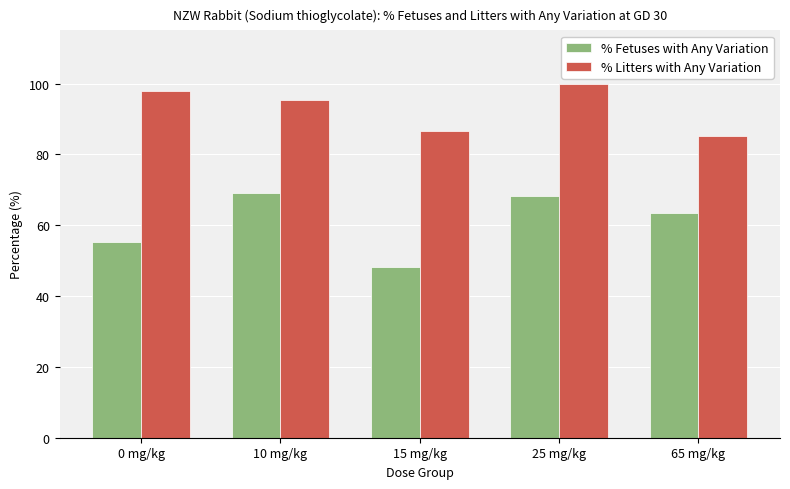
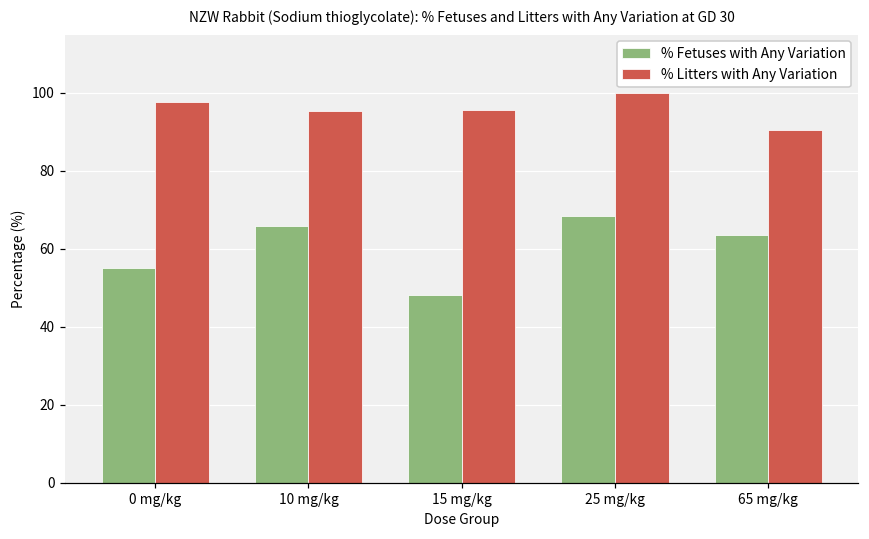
% Fetuses with Any Variation, 10 mg/kg: 69 -> 66
% Litters with Any Variation, 15 mg/kg: 87 -> 96
% Litters with Any Variation, 65 mg/kg: 85 -> 90
